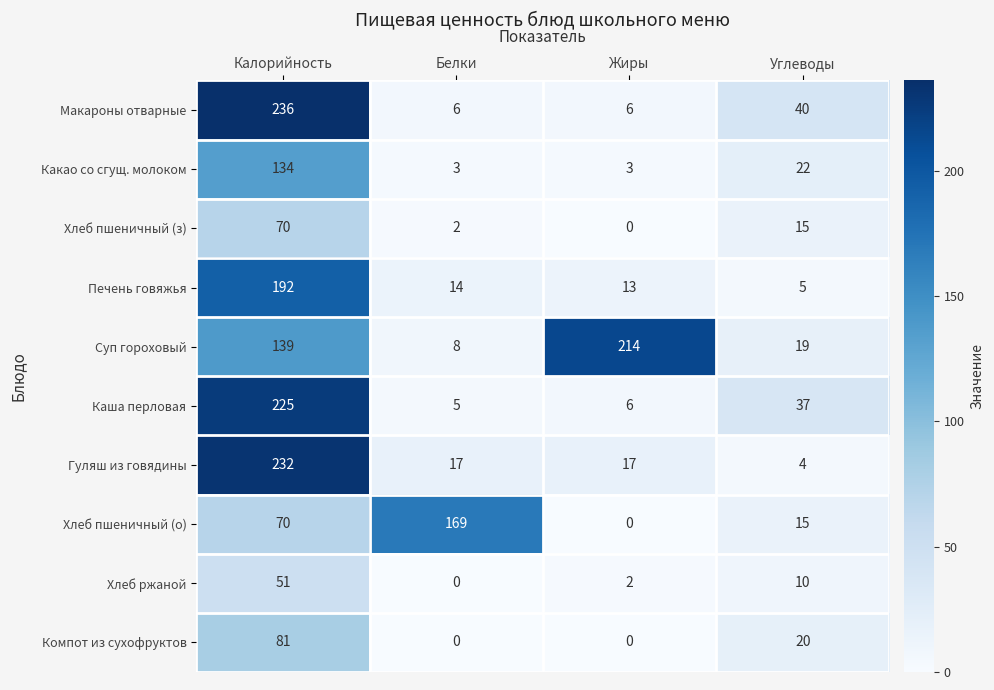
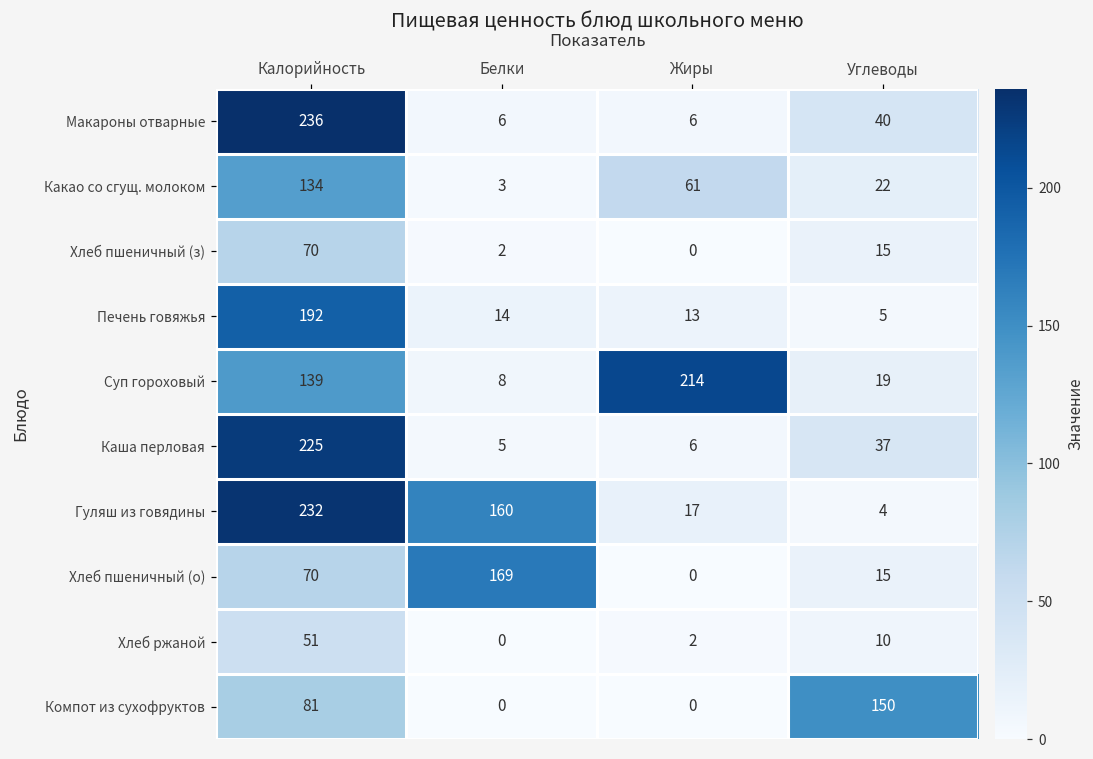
Какао со сгущ. молоком, Жиры: 3 -> 61
Гуляш из говядины, Белки: 17 -> 160
Компот из сухофруктов, Углеводы: 20 -> 150
